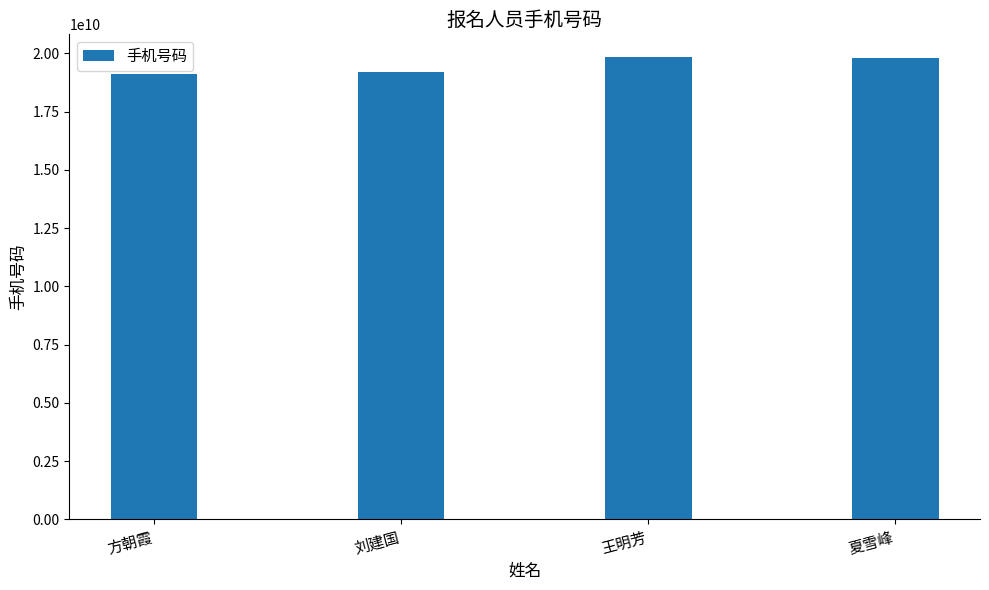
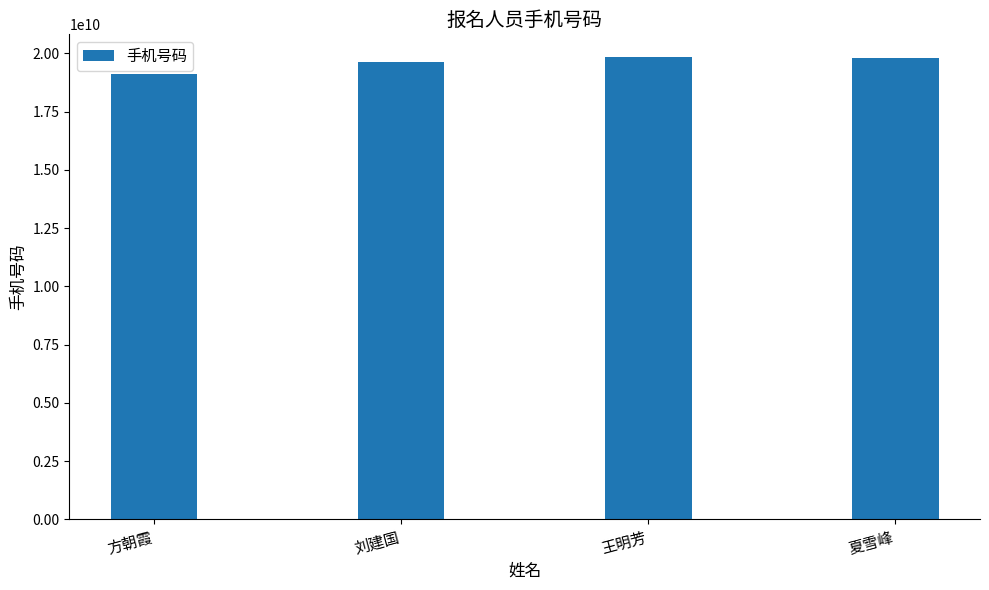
刘建国: 19200000000 -> 19600000000
